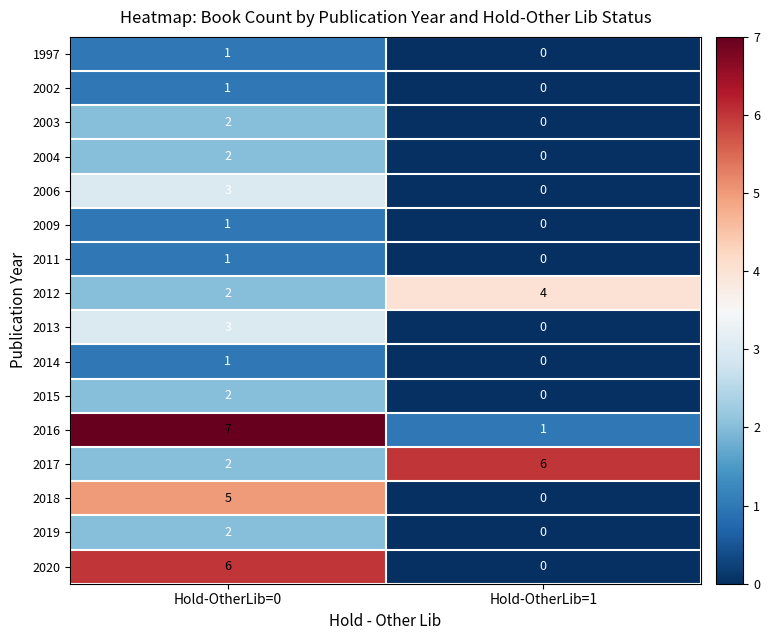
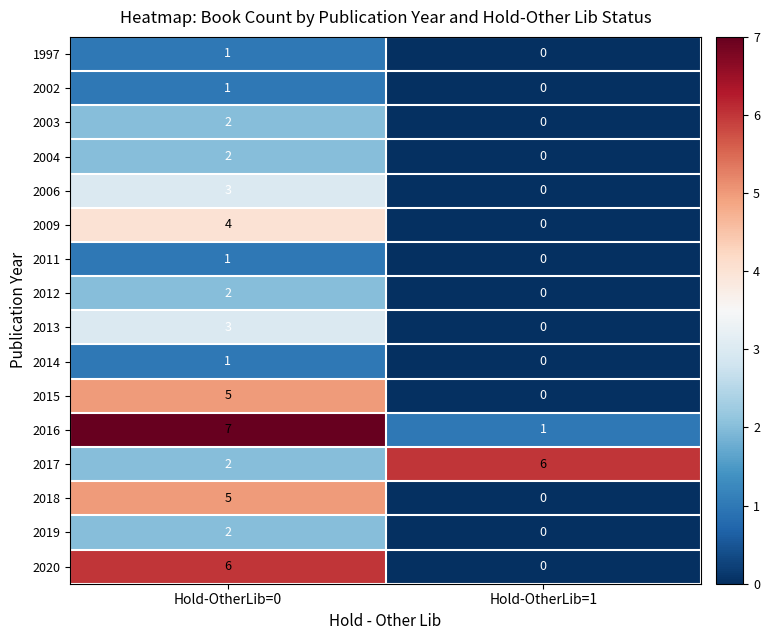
2009, Hold-OtherLib=0: 1 -> 4
2012, Hold-OtherLib=1: 4 -> 0
2015, Hold-OtherLib=0: 2 -> 5
